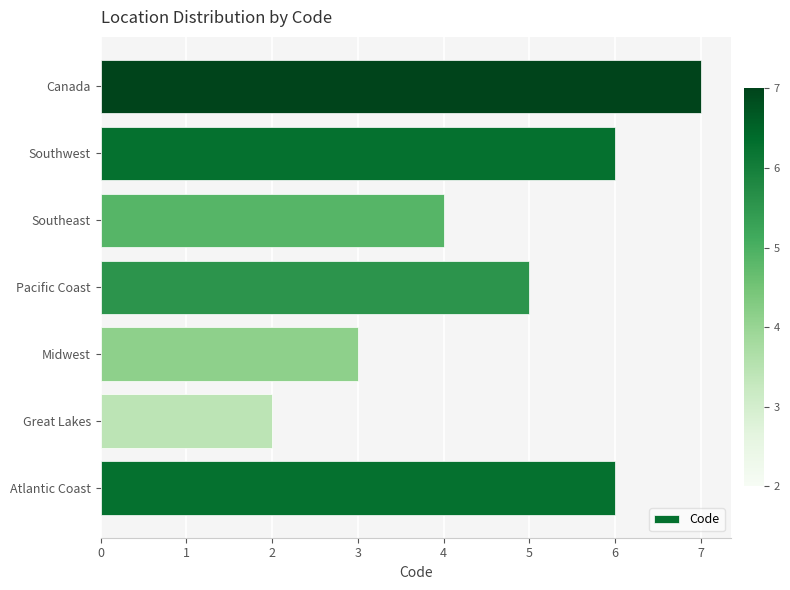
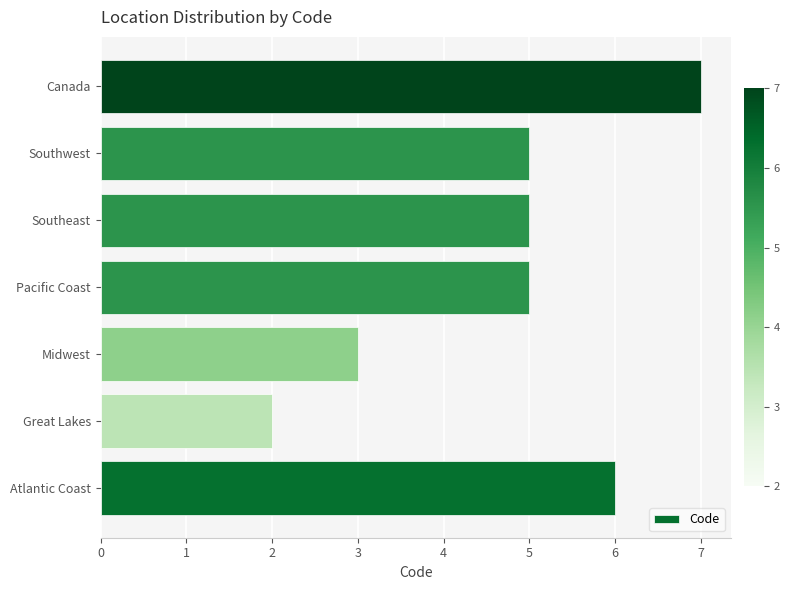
Southwest: 6 -> 5
Southeast: 4 -> 5
